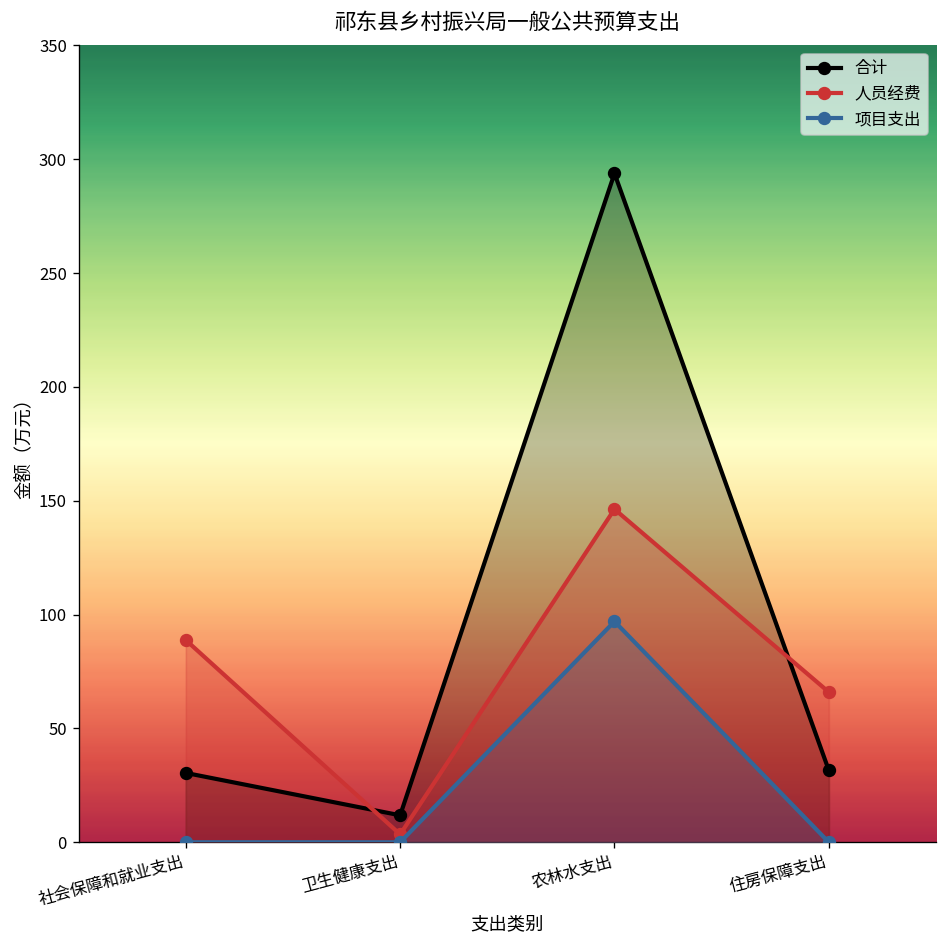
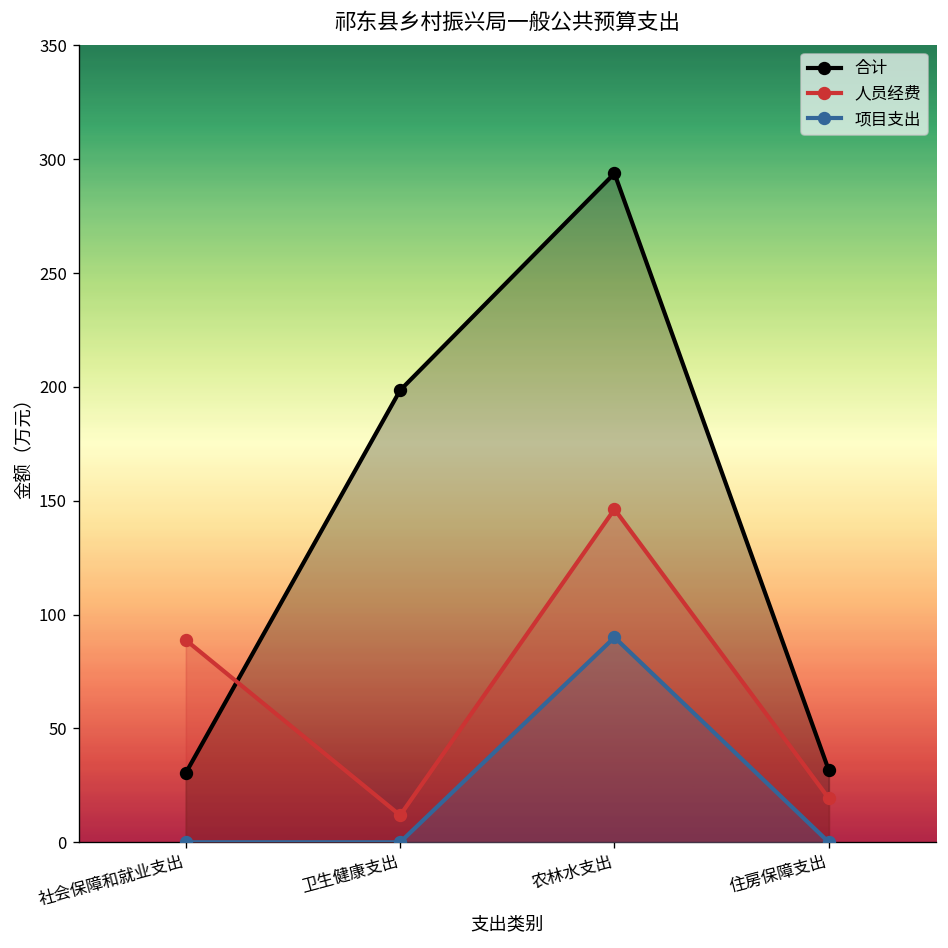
合计, 卫生健康支出: 12 -> 199
人员经费, 卫生健康支出: 3 -> 12
项目支出, 农林水支出: 97 -> 90
人员经费, 住房保障支出: 66 -> 19
